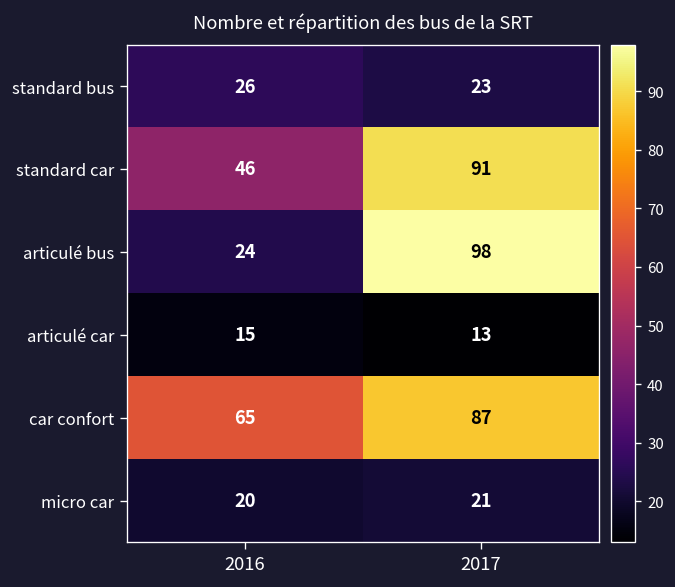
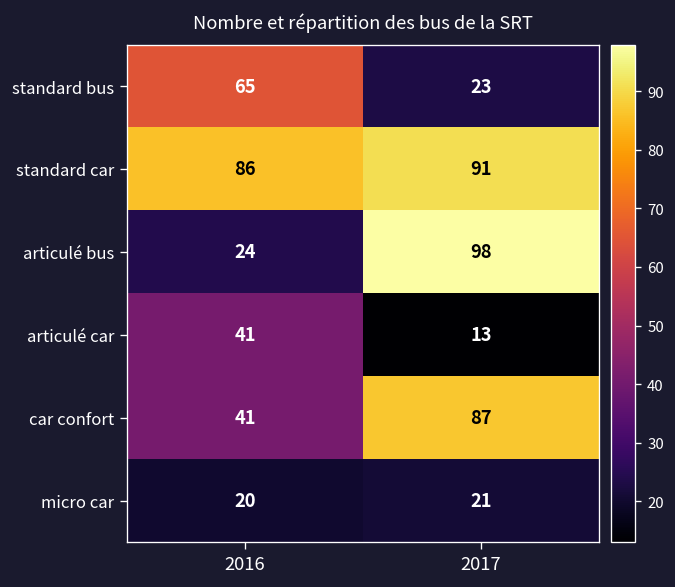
standard bus, 2016: 26 -> 65
standard car, 2016: 46 -> 86
articulé car, 2016: 15 -> 41
car confort, 2016: 65 -> 41
